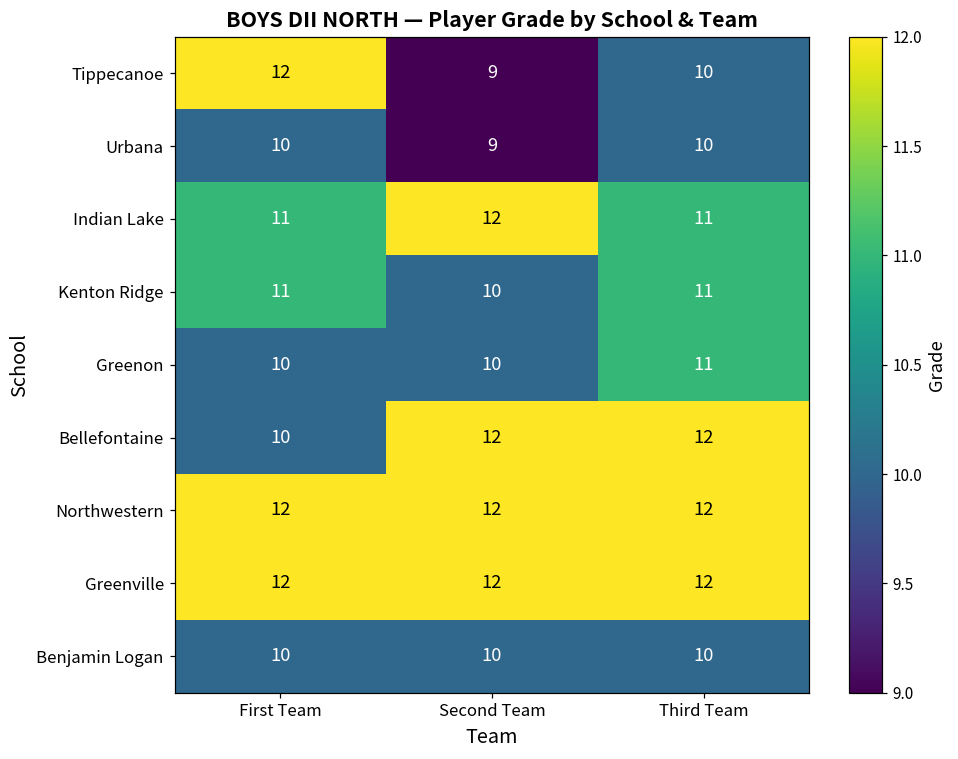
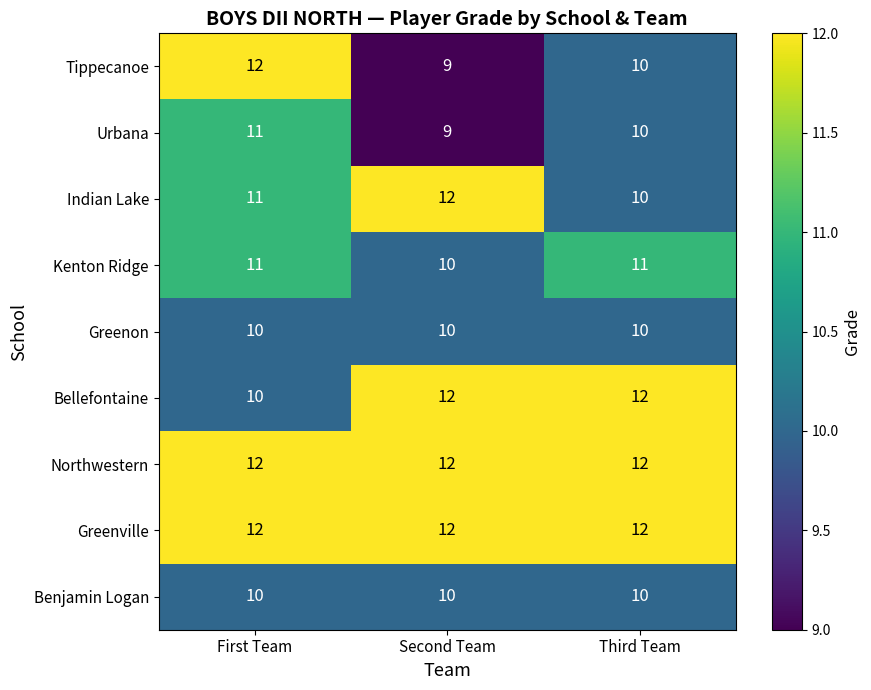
Urbana, First Team: 10 -> 11
Indian Lake, Third Team: 11 -> 10
Greenon, Third Team: 11 -> 10
